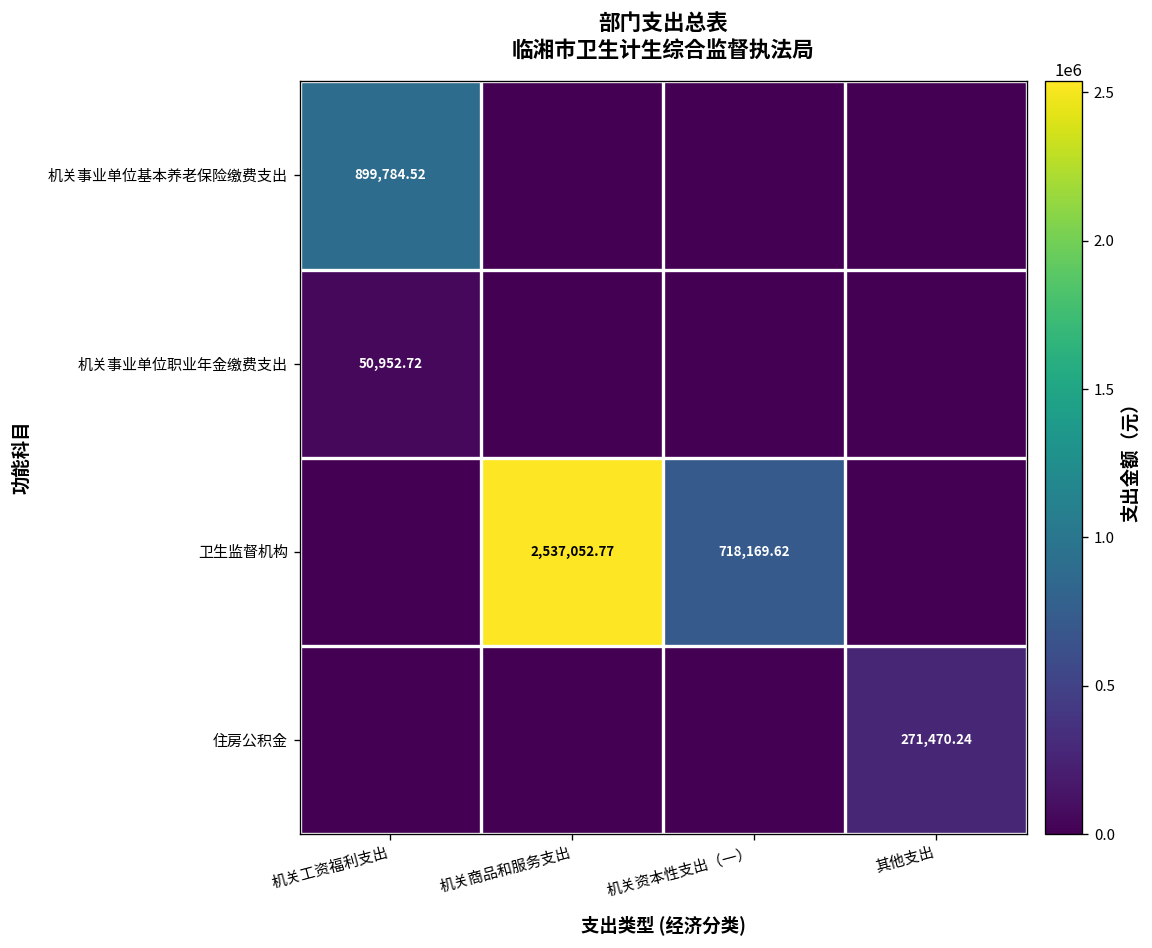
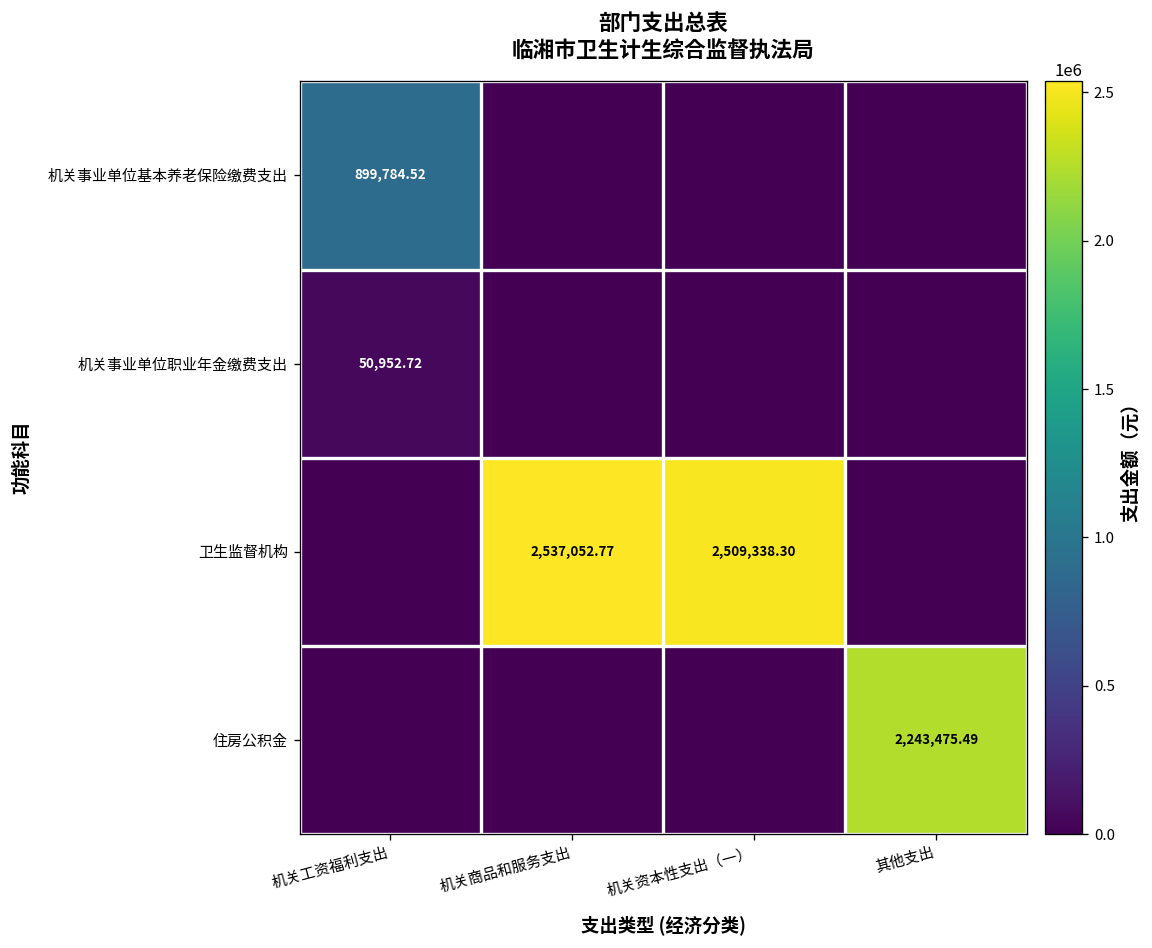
卫生监督机构, 机关资本性支出（一）: 718,169.62 -> 2,509,338.30
住房公积金, 其他支出: 271,470.24 -> 2,243,475.49
